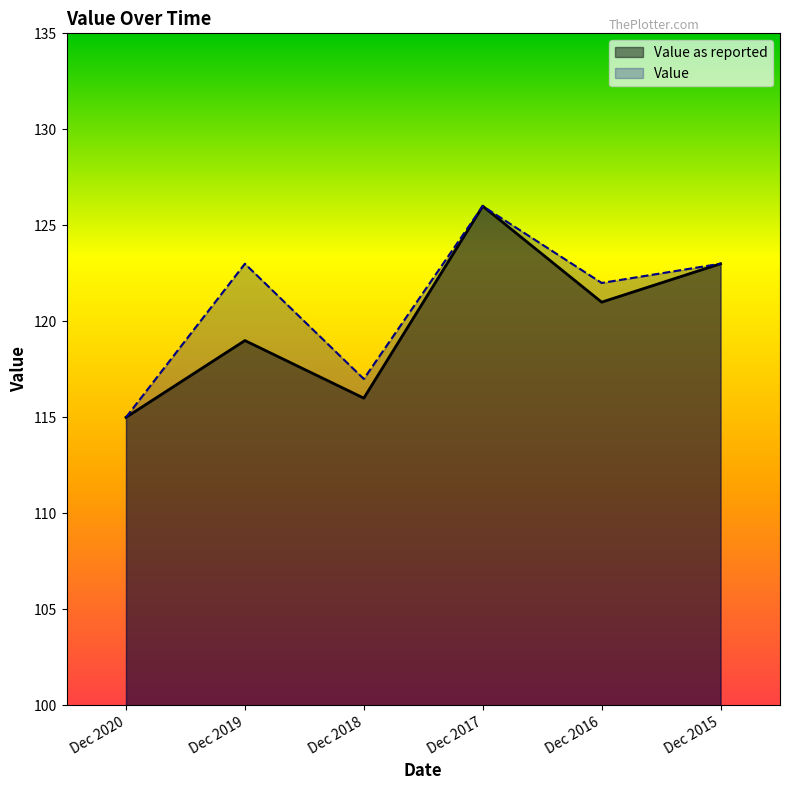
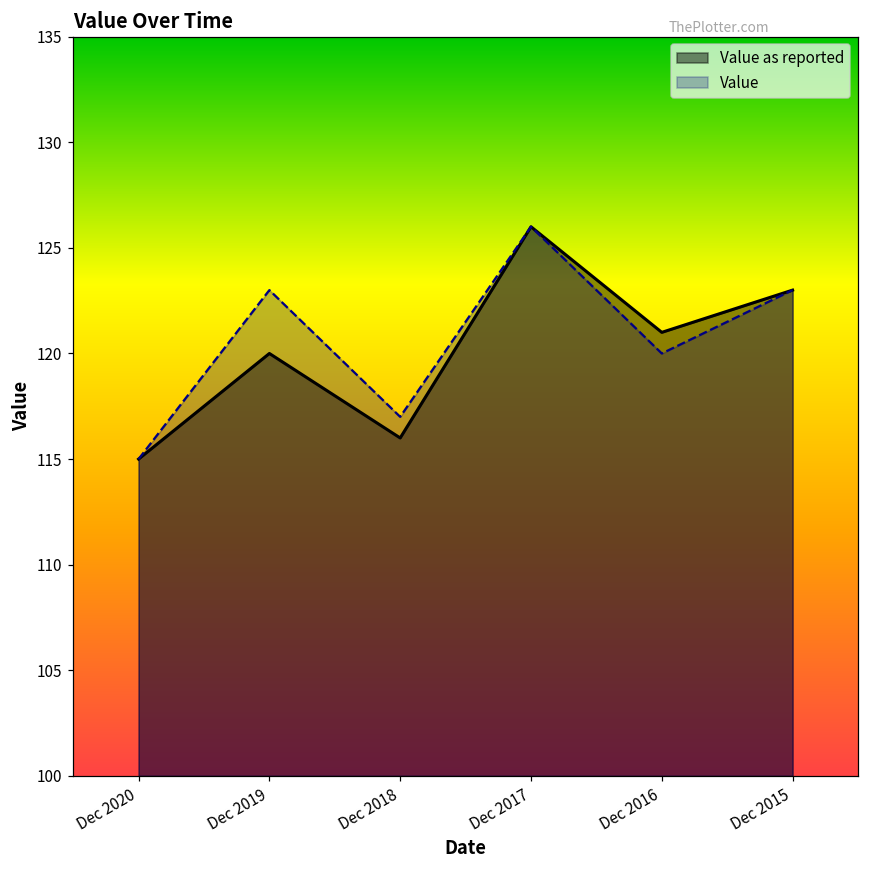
Value as reported, Dec 2019: 119 -> 120
Value, Dec 2016: 122 -> 120
